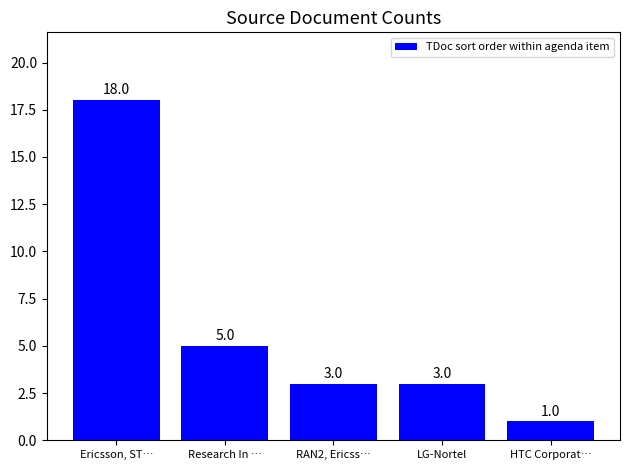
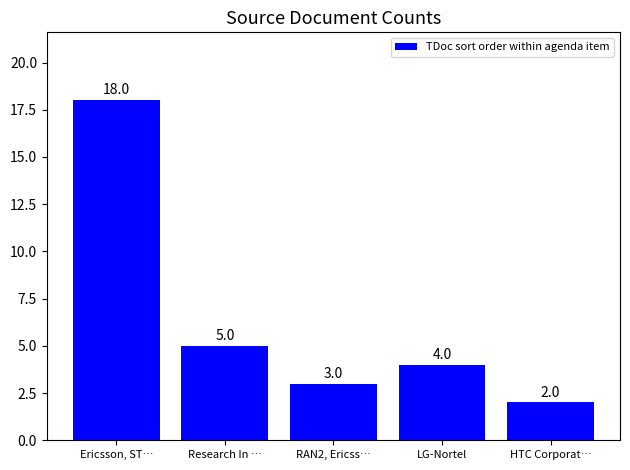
LG-Nortel: 3.0 -> 4.0
HTC Corporat…: 1.0 -> 2.0
